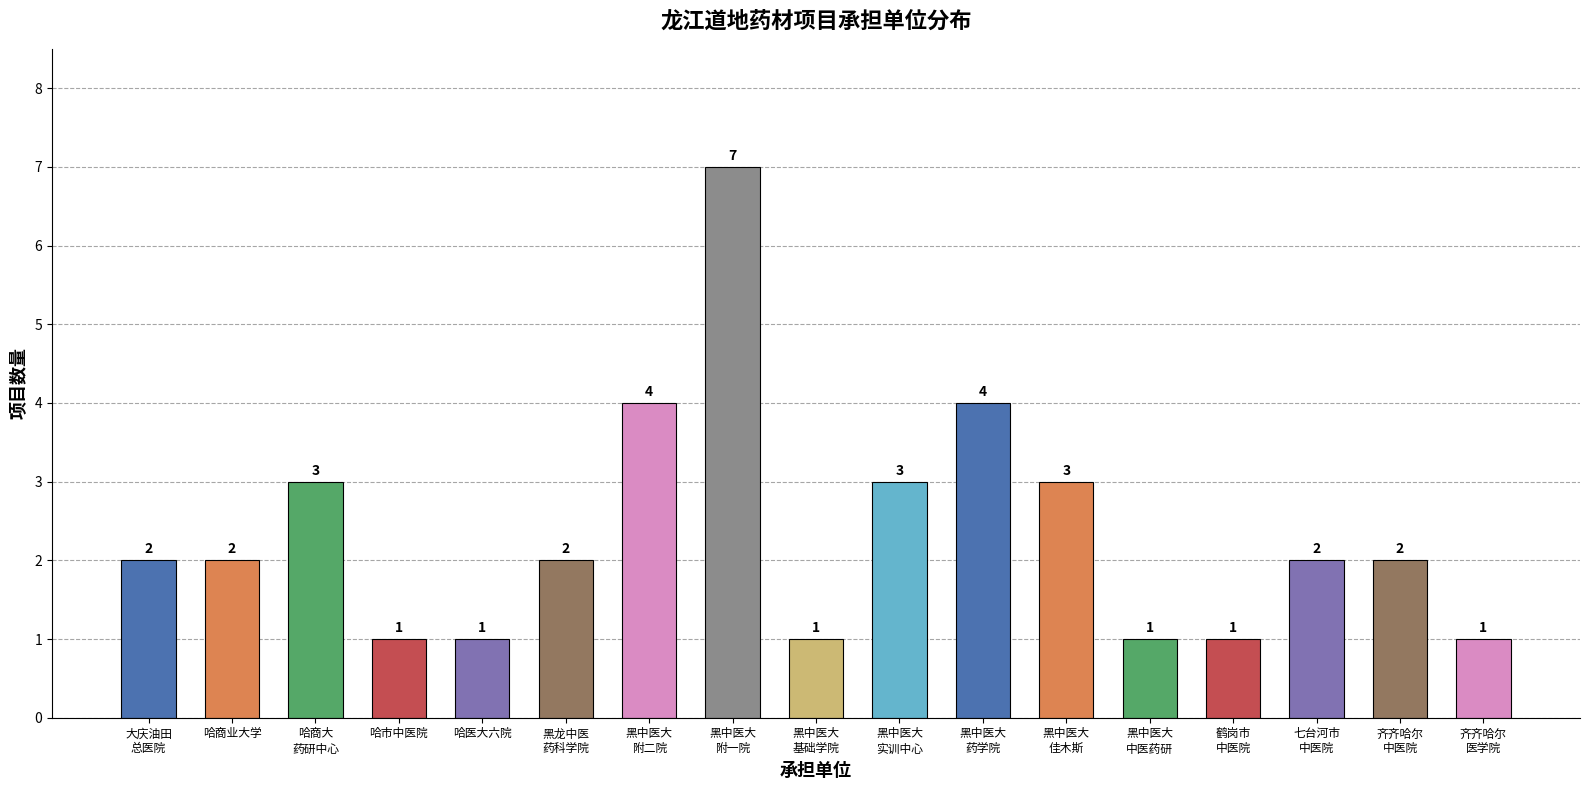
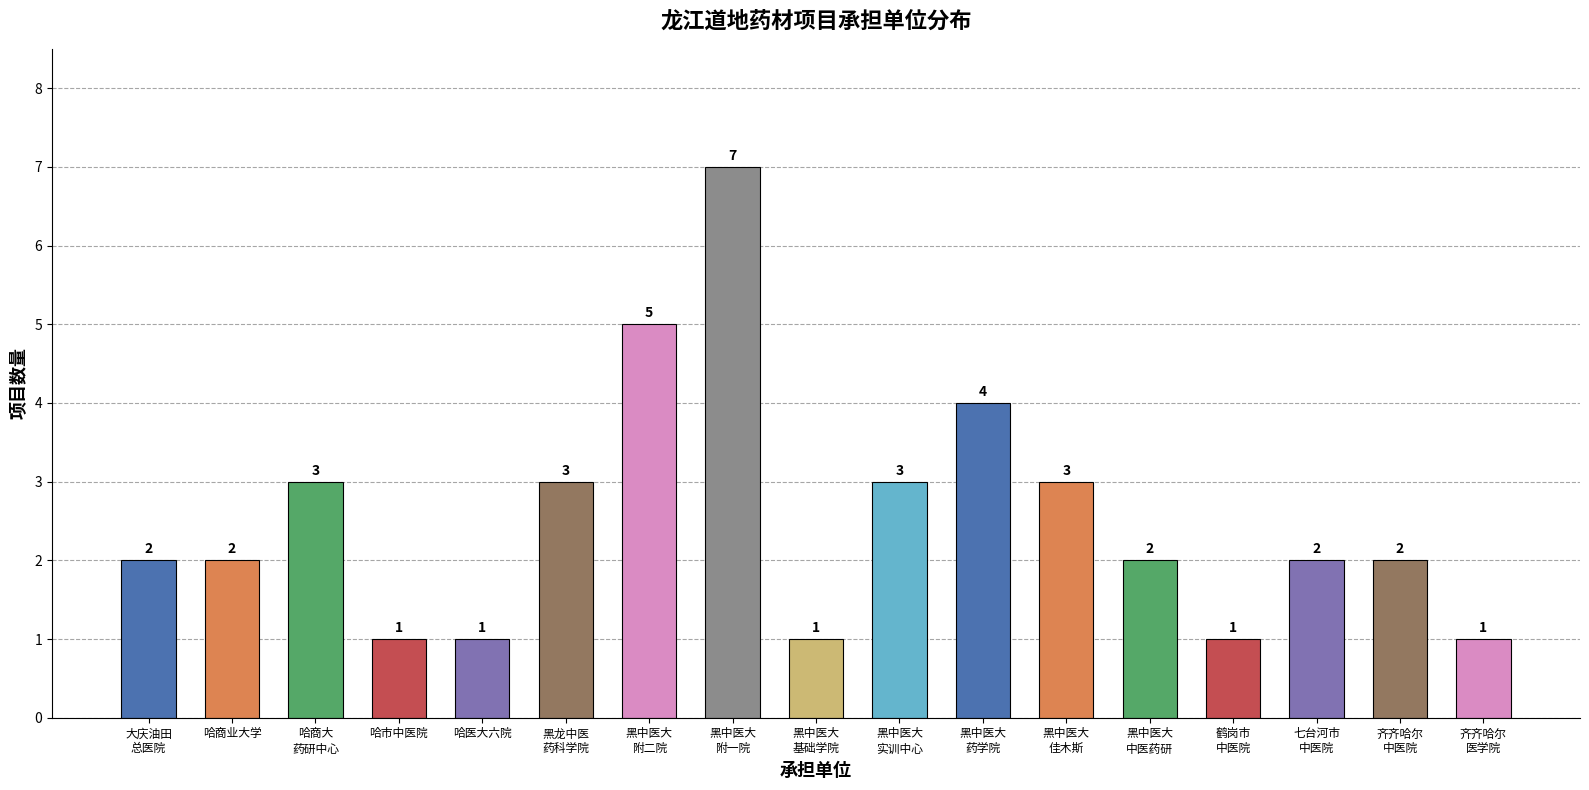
黑龙中医 药科学院: 2 -> 3
黑中医大 附二院: 4 -> 5
黑中医大 中医药研: 1 -> 2
